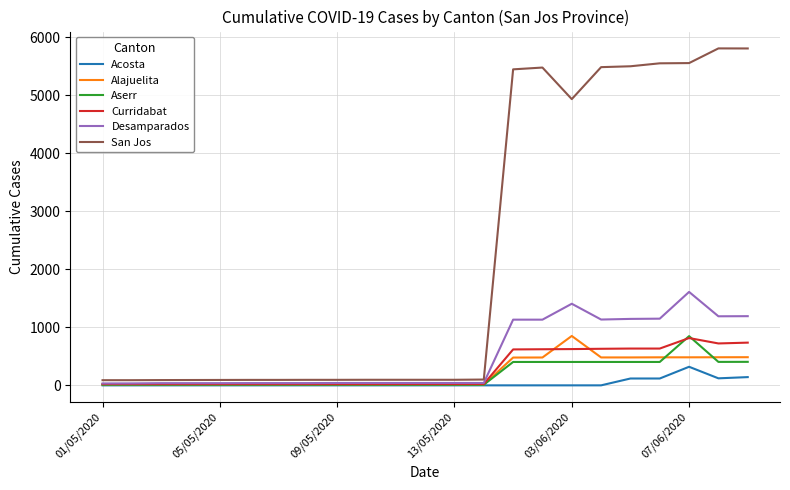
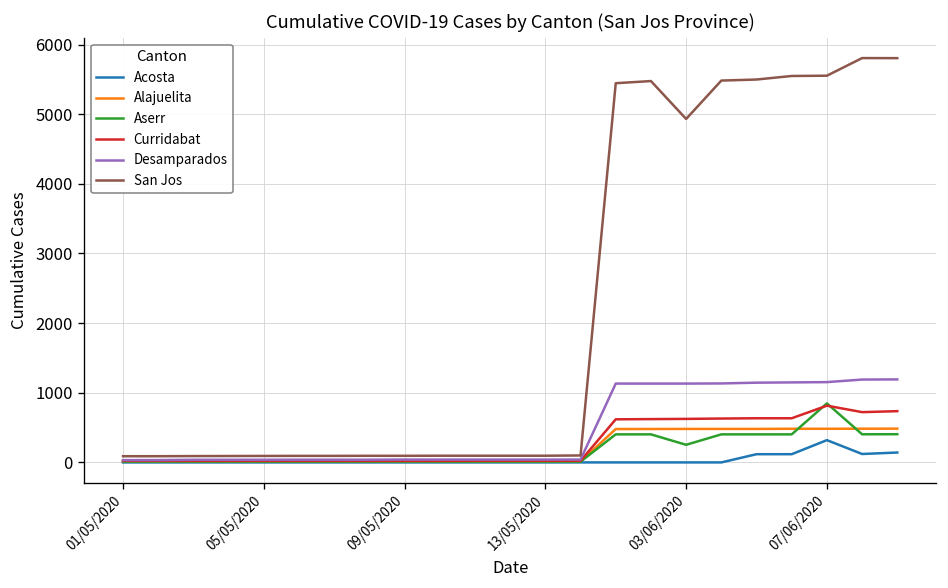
Alajuelita, 03/06/2020: 900 -> 500
Aserr, 03/06/2020: 400 -> 300
Desamparados, 03/06/2020: 1400 -> 1100
Desamparados, 07/06/2020: 1600 -> 1200
